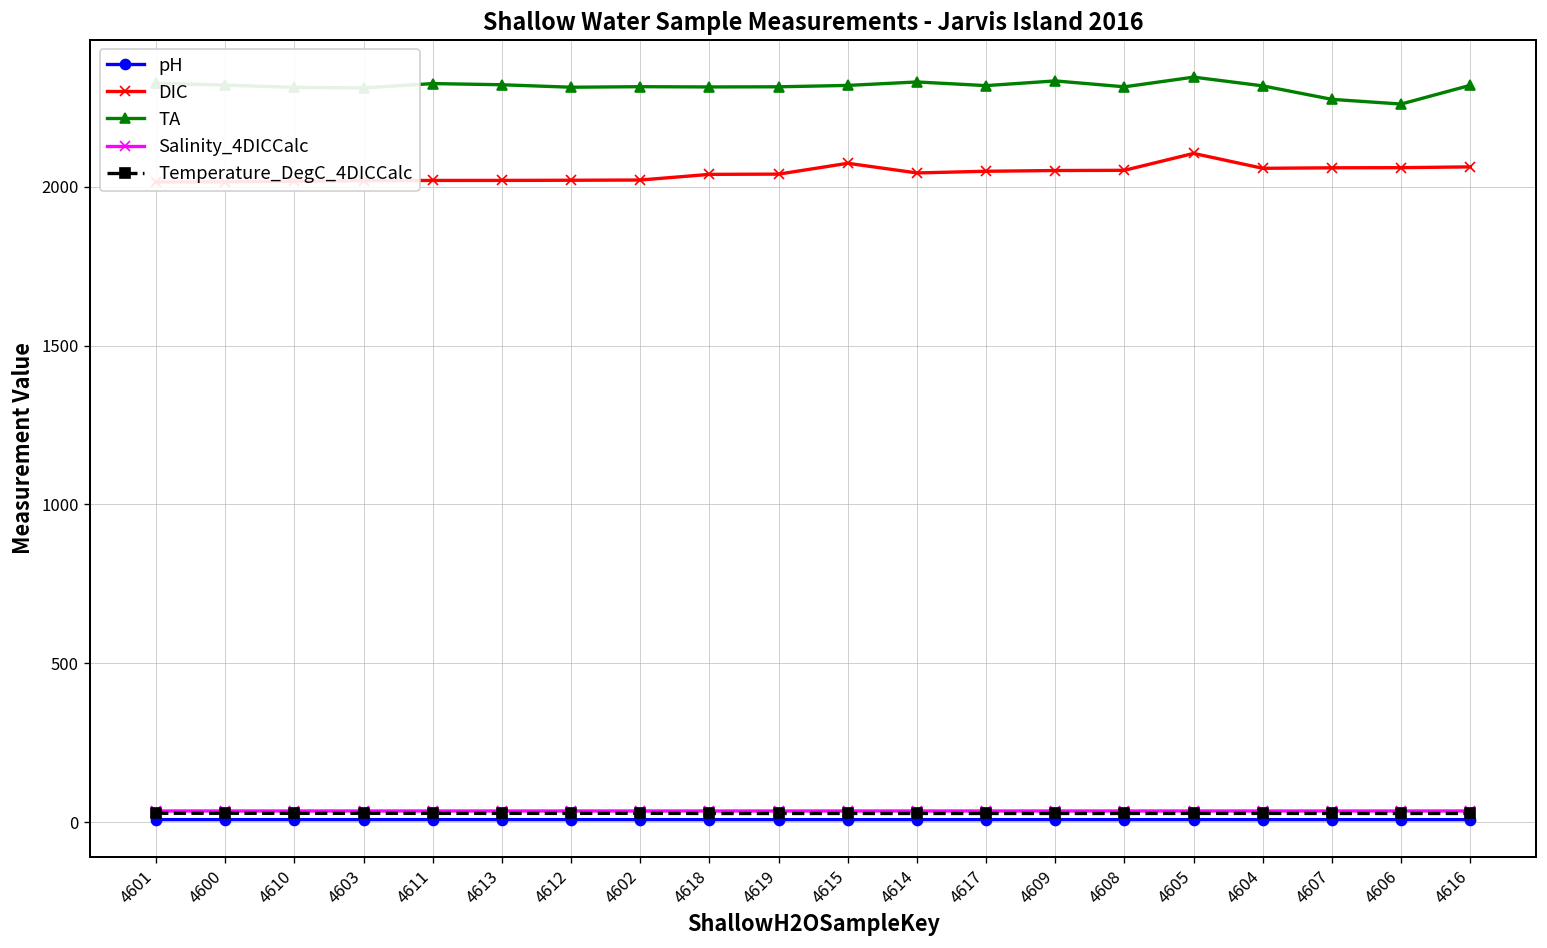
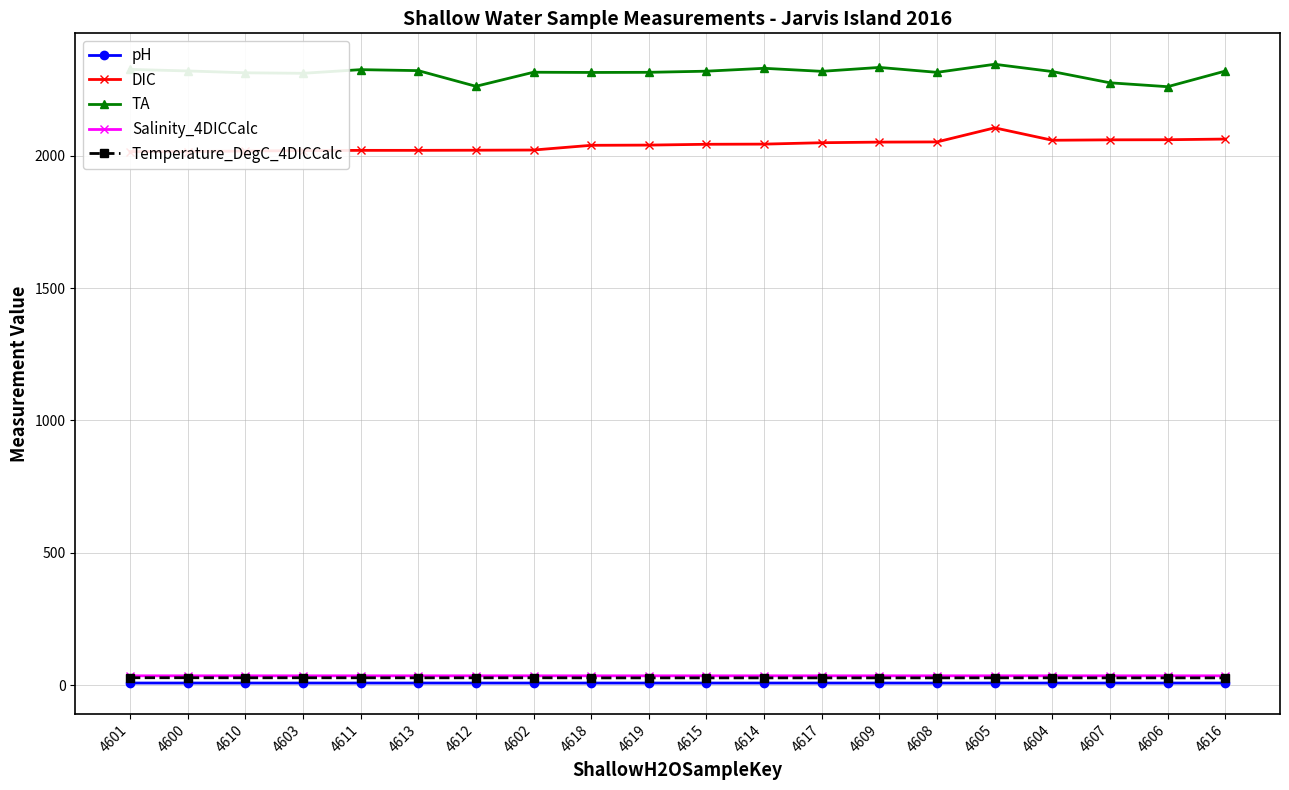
TA, 4612: 2310 -> 2260
DIC, 4615: 2070 -> 2040
